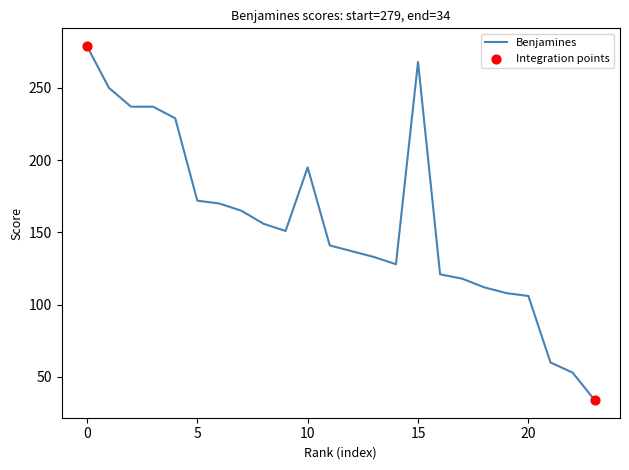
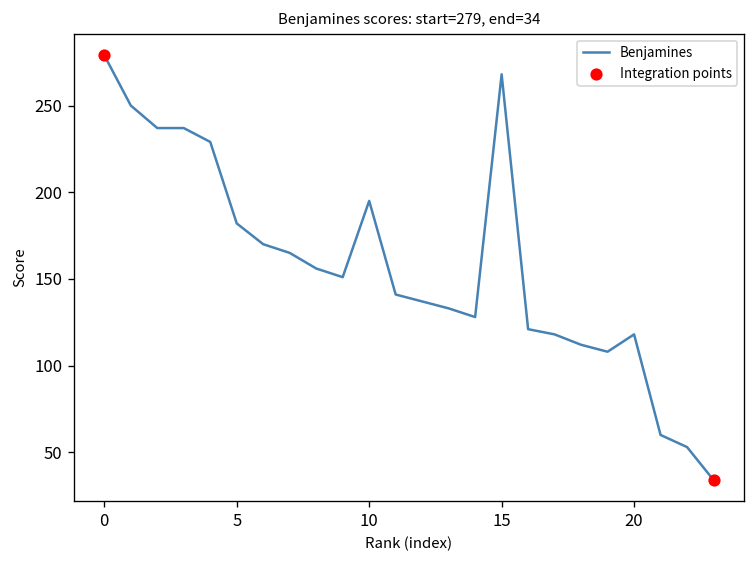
Benjamines, 5: 172 -> 182
Benjamines, 20: 106 -> 118
